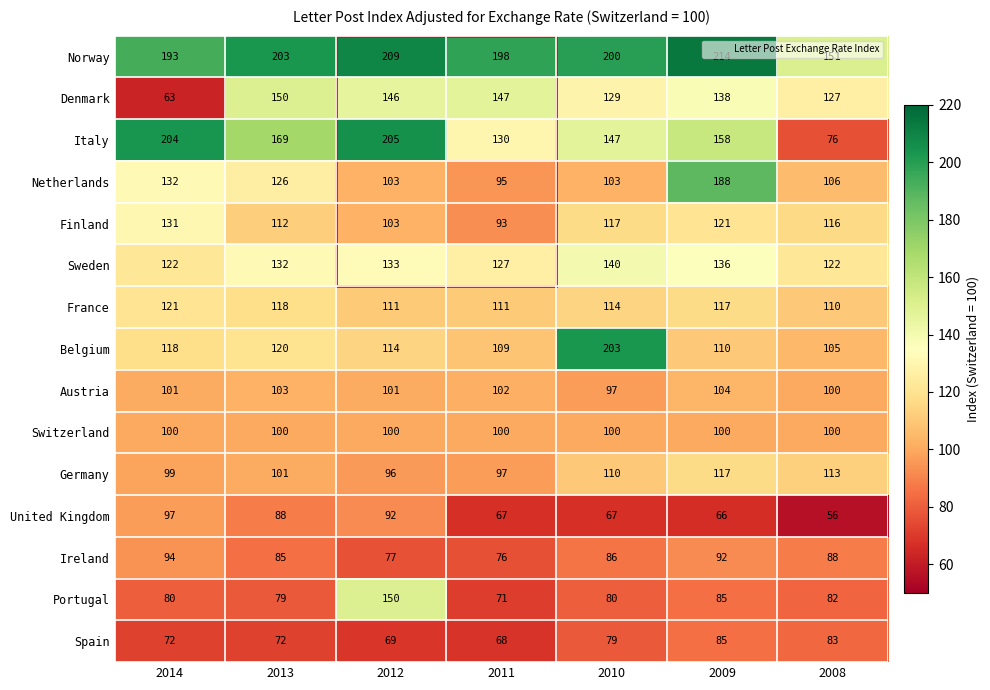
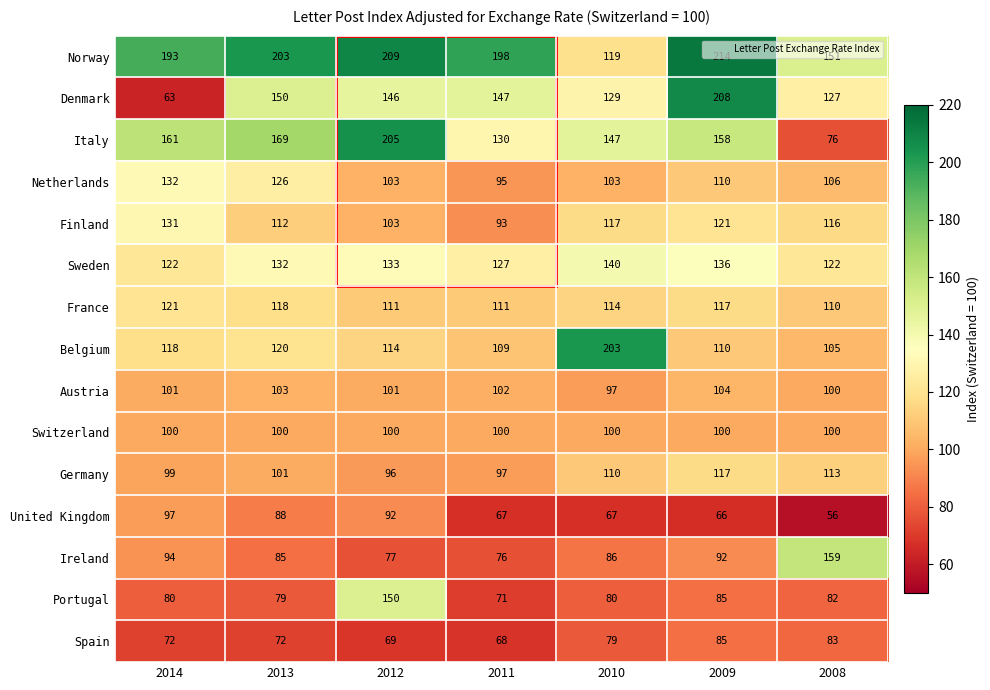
Norway, 2010: 200 -> 119
Denmark, 2009: 138 -> 208
Italy, 2014: 204 -> 161
Netherlands, 2009: 188 -> 110
Ireland, 2008: 88 -> 159
